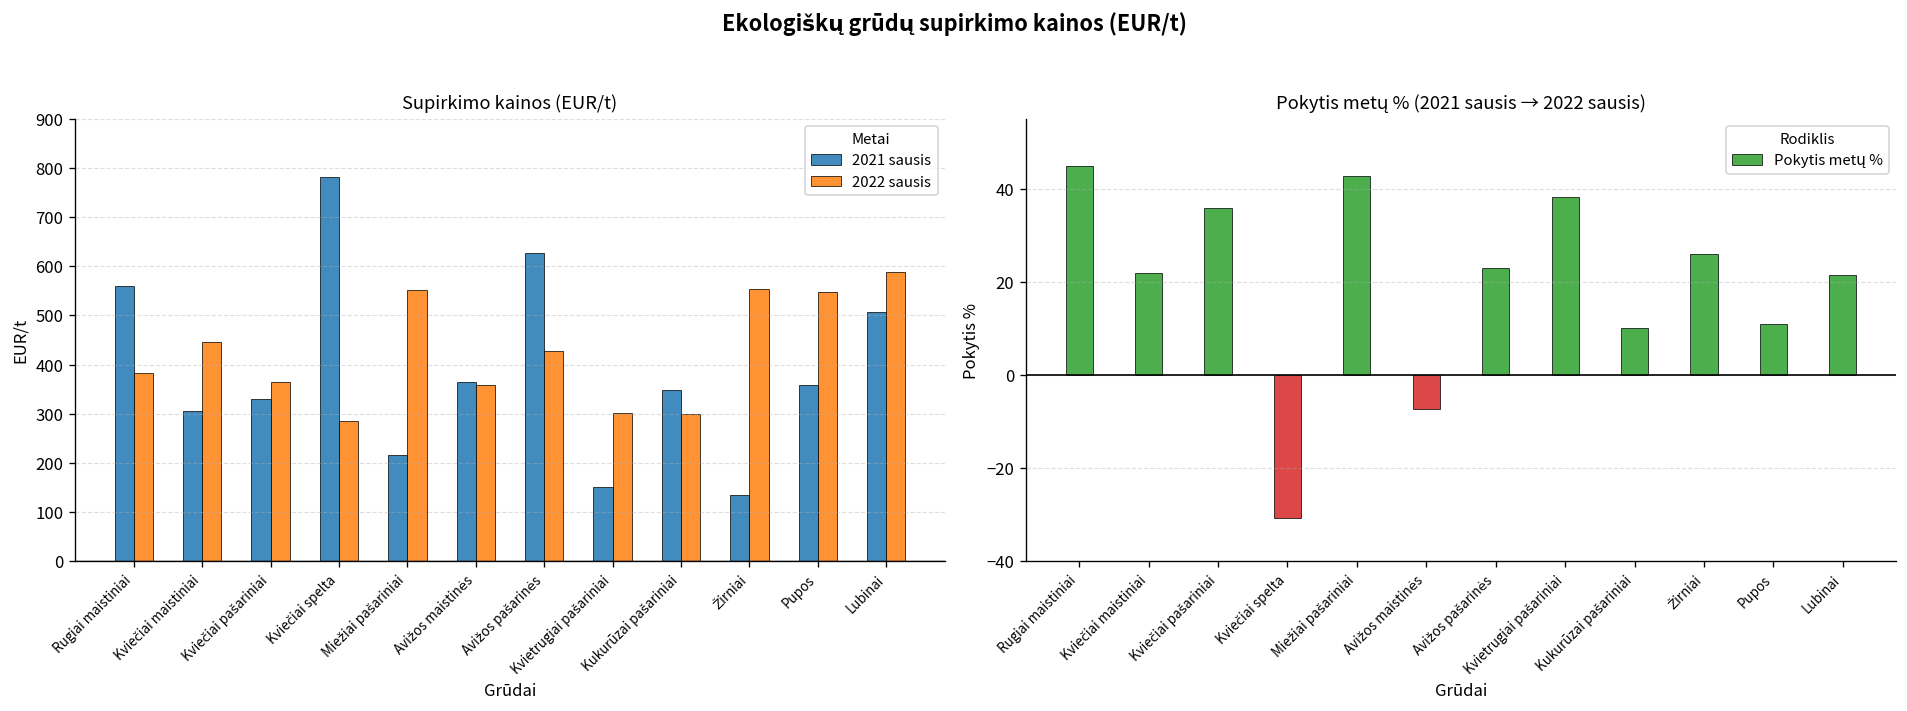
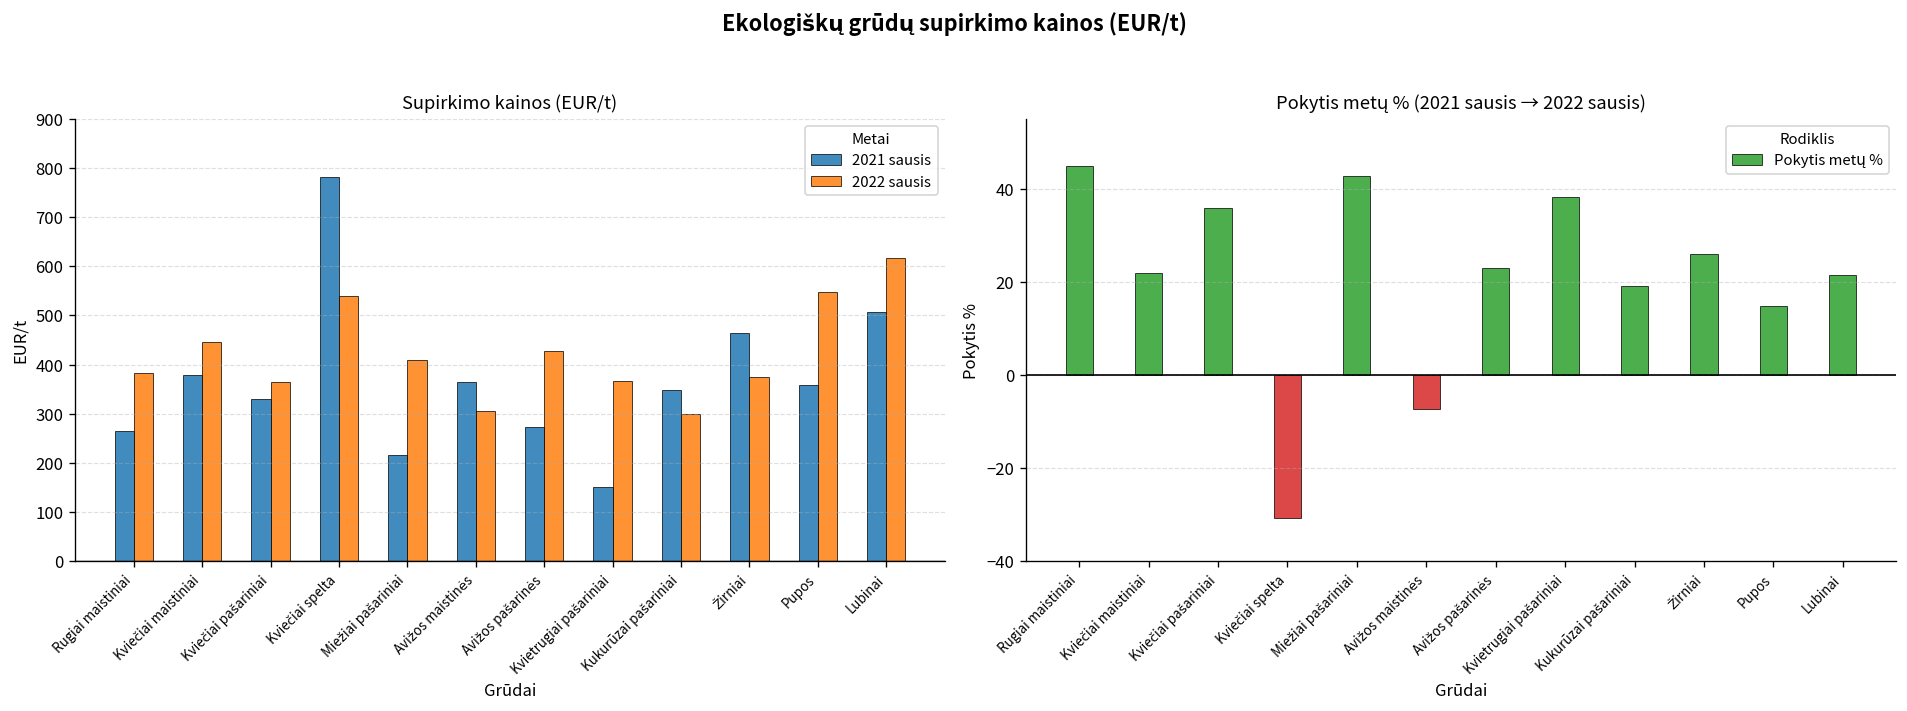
Supirkimo kainos (EUR/t), 2021 sausis, Rugiai maistiniai: 560 -> 260
Supirkimo kainos (EUR/t), 2021 sausis, Kviečiai maistiniai: 300 -> 380
Supirkimo kainos (EUR/t), 2022 sausis, Kviečiai spelta: 280 -> 540
Supirkimo kainos (EUR/t), 2022 sausis, Miežiai pašariniai: 550 -> 410
Supirkimo kainos (EUR/t), 2022 sausis, Avižos maistinės: 360 -> 310
Supirkimo kainos (EUR/t), 2021 sausis, Avižos pašarinės: 630 -> 270
Supirkimo kainos (EUR/t), 2022 sausis, Kvietrugiai pašariniai: 300 -> 370
Supirkimo kainos (EUR/t), 2021 sausis, Žirniai: 140 -> 460
Supirkimo kainos (EUR/t), 2022 sausis, Žirniai: 550 -> 380
Supirkimo kainos (EUR/t), 2022 sausis, Lubinai: 590 -> 620
Pokytis metų % (2021 sausis → 2022 sausis), Kukurūzai pašariniai: 10 -> 19
Pokytis metų % (2021 sausis → 2022 sausis), Pupos: 11 -> 15
